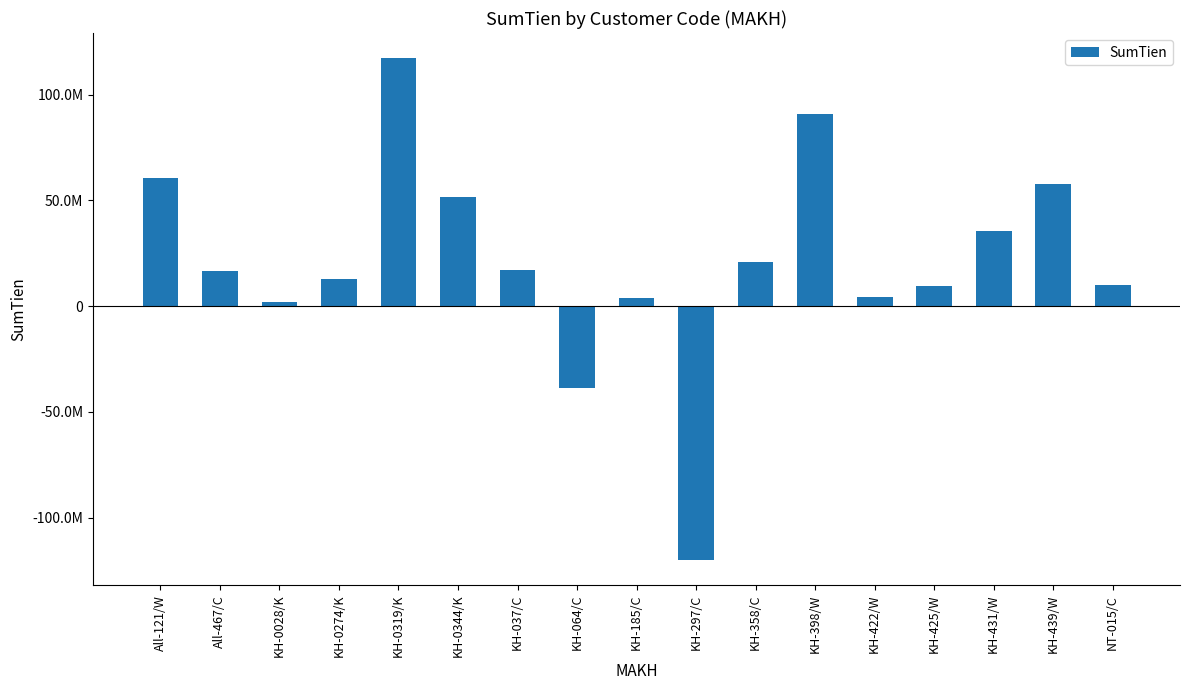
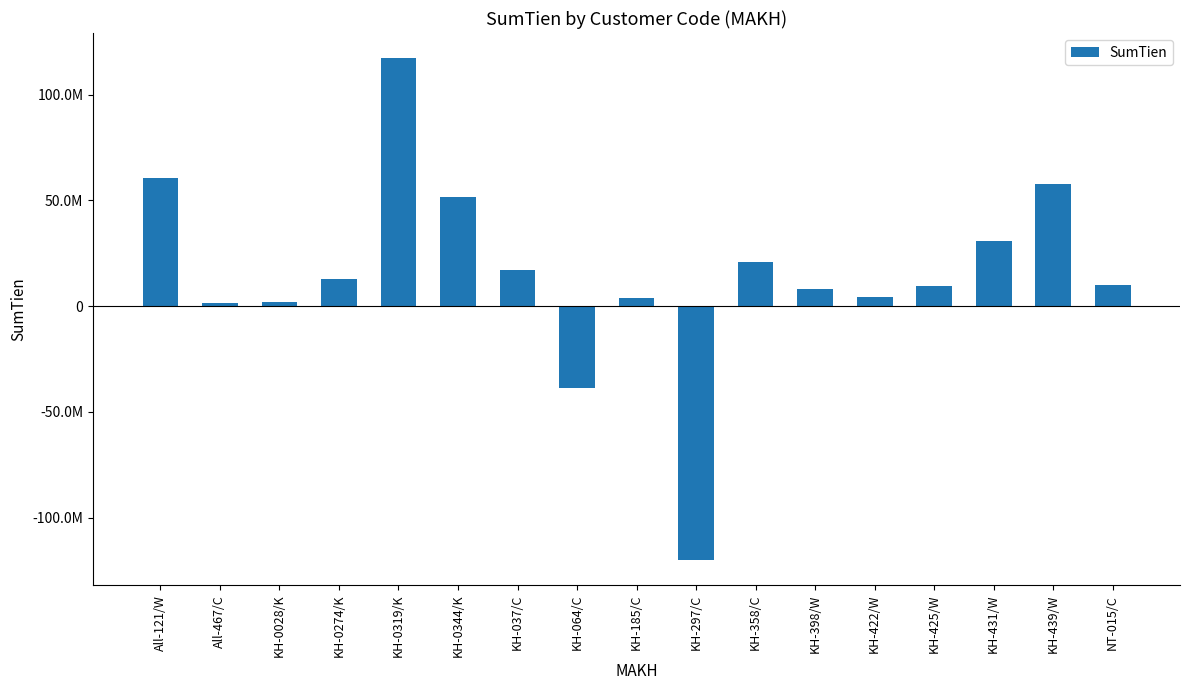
All-467/C: 16000000 -> 1000000
KH-398/W: 91000000 -> 8000000
KH-431/W: 35000000 -> 31000000
